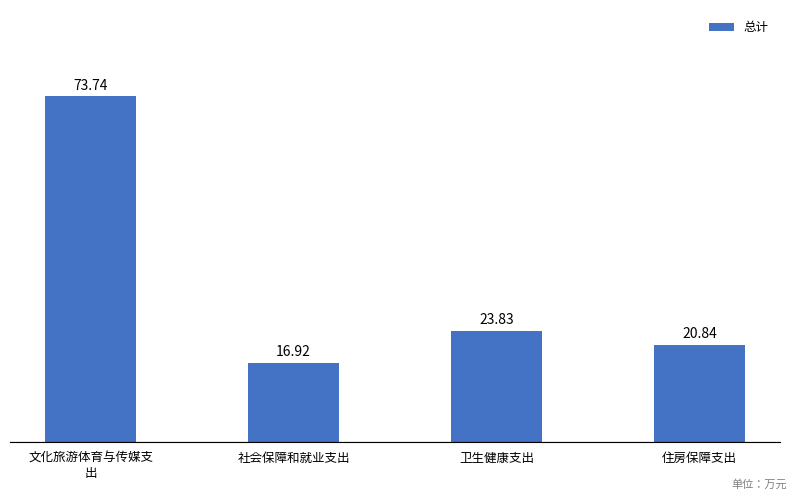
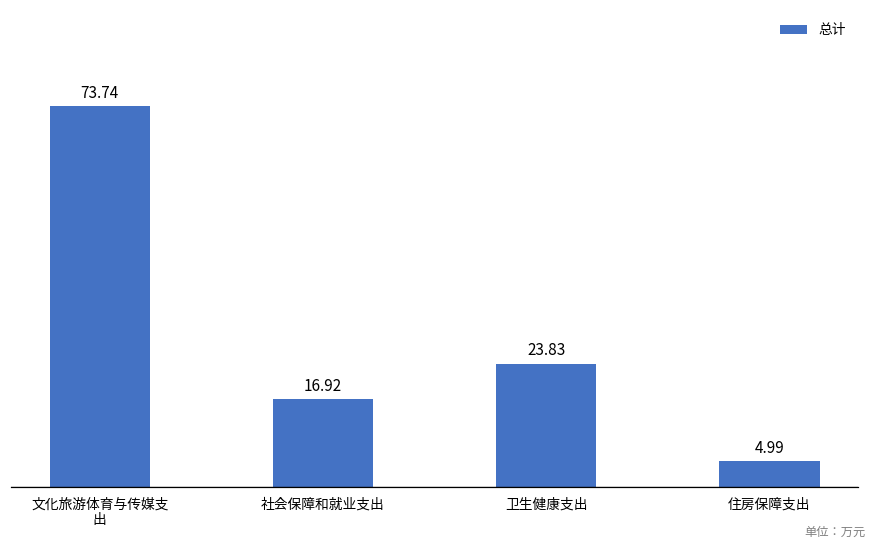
住房保障支出: 20.84 -> 4.99
